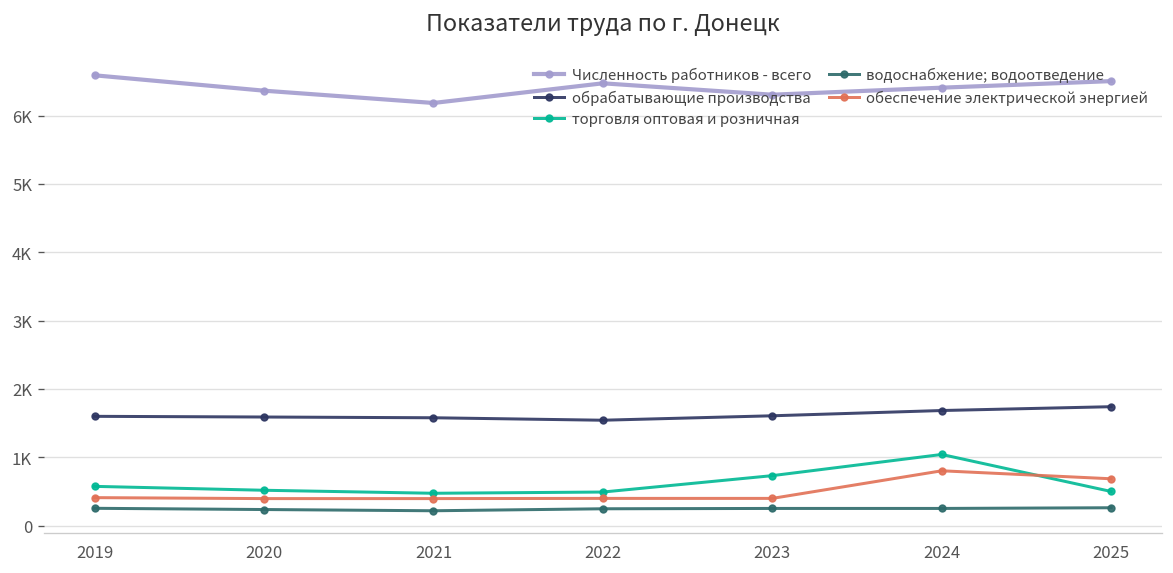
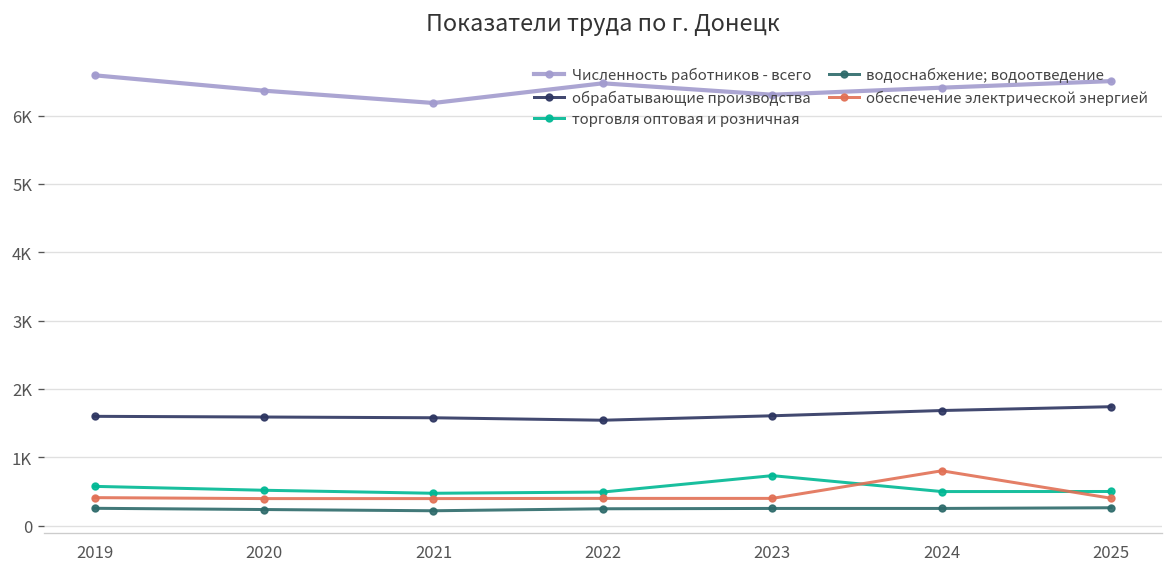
торговля оптовая и розничная, 2024: 1000 -> 500
обеспечение электрической энергией, 2025: 700 -> 400
